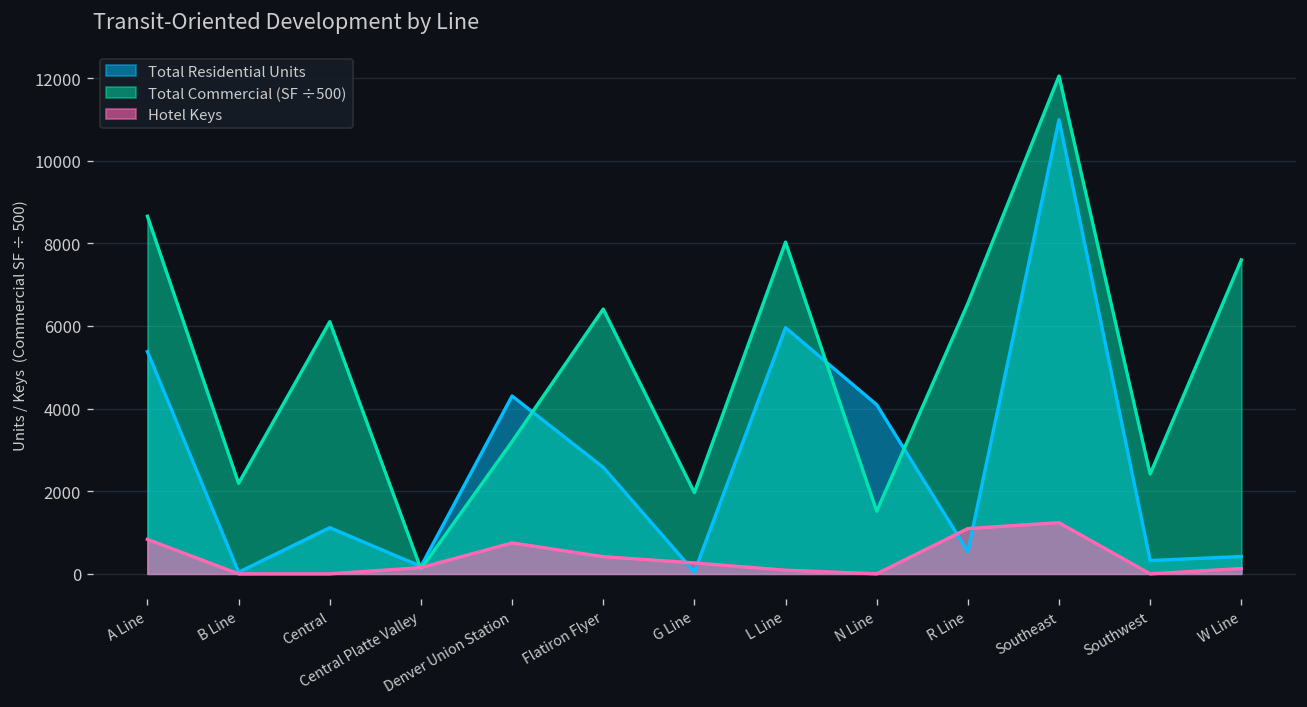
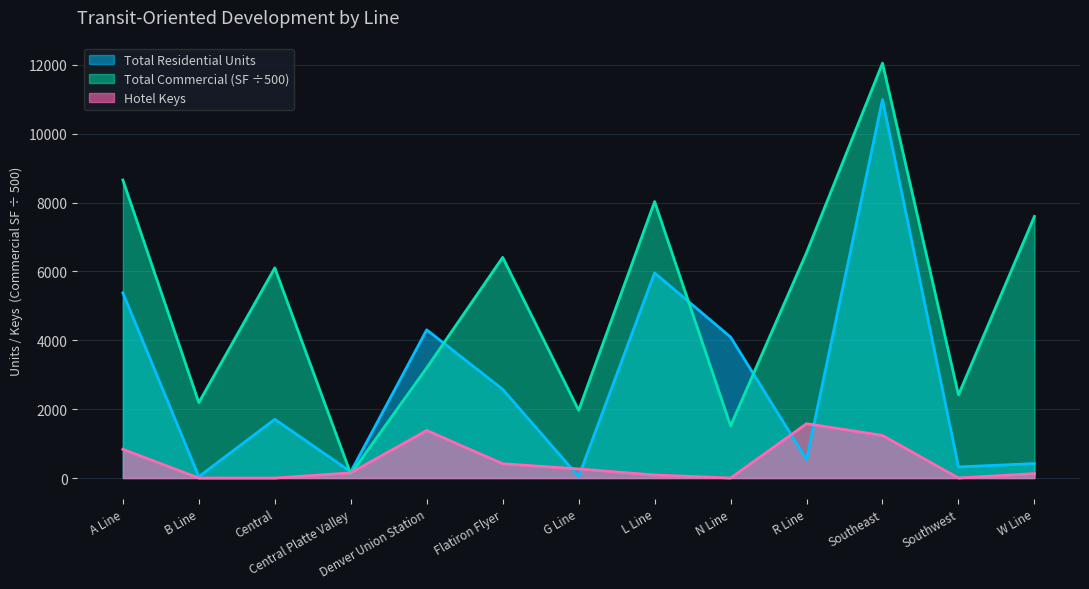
Total Residential Units, Central: 1100 -> 1700
Hotel Keys, Denver Union Station: 700 -> 1400
Hotel Keys, R Line: 1100 -> 1600
